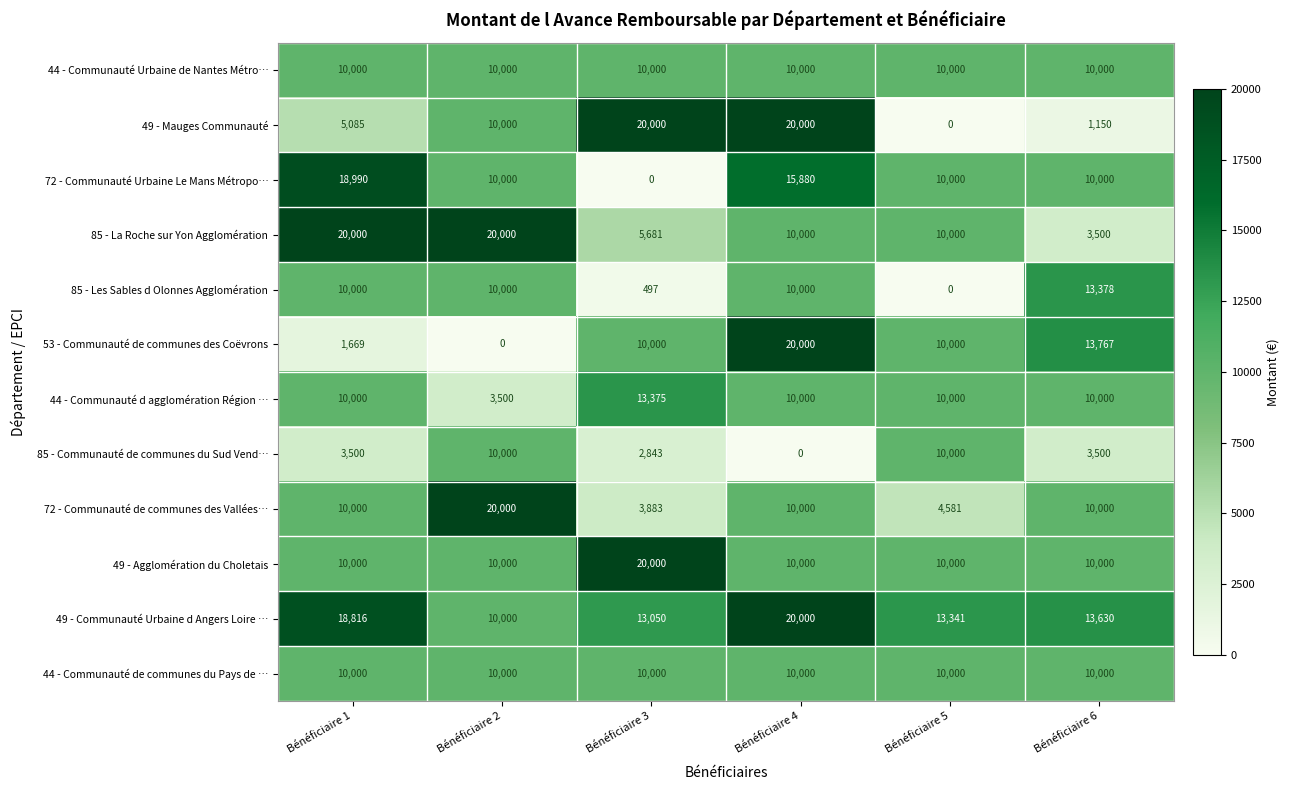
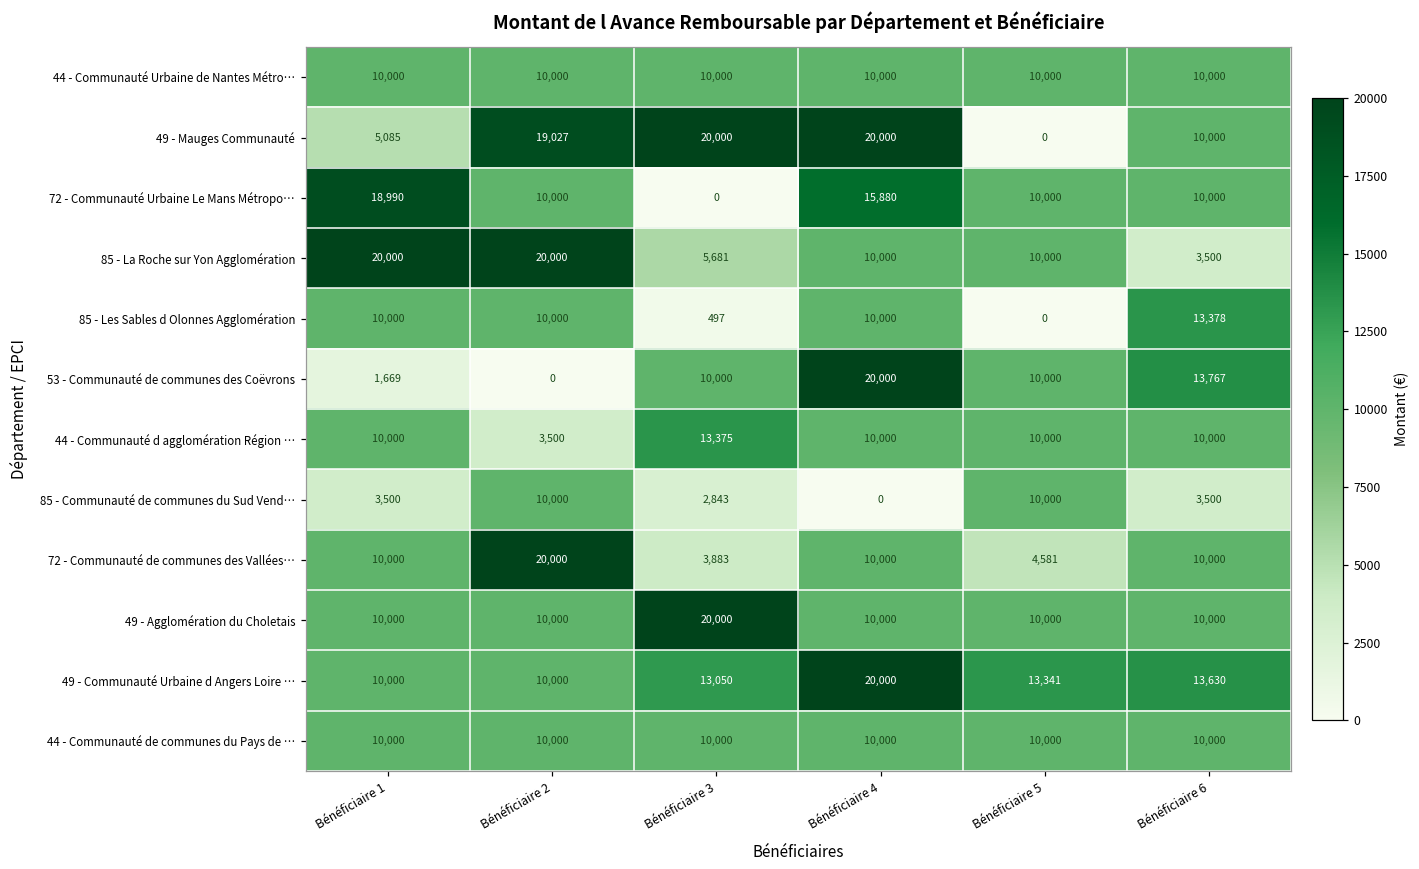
49 - Mauges Communauté, Bénéficiaire 2: 10,000 -> 19,027
49 - Mauges Communauté, Bénéficiaire 6: 1,150 -> 10,000
49 - Communauté Urbaine d Angers Loire …, Bénéficiaire 1: 18,816 -> 10,000
